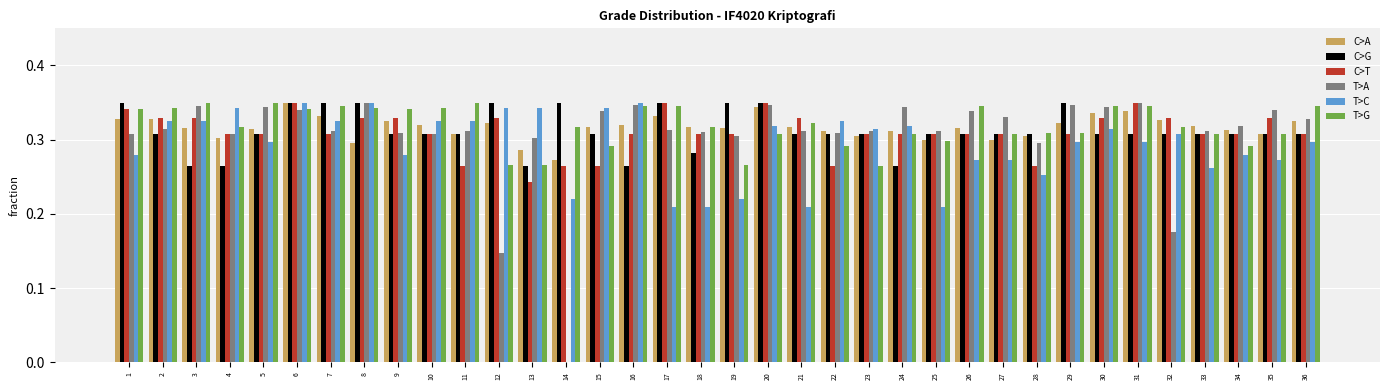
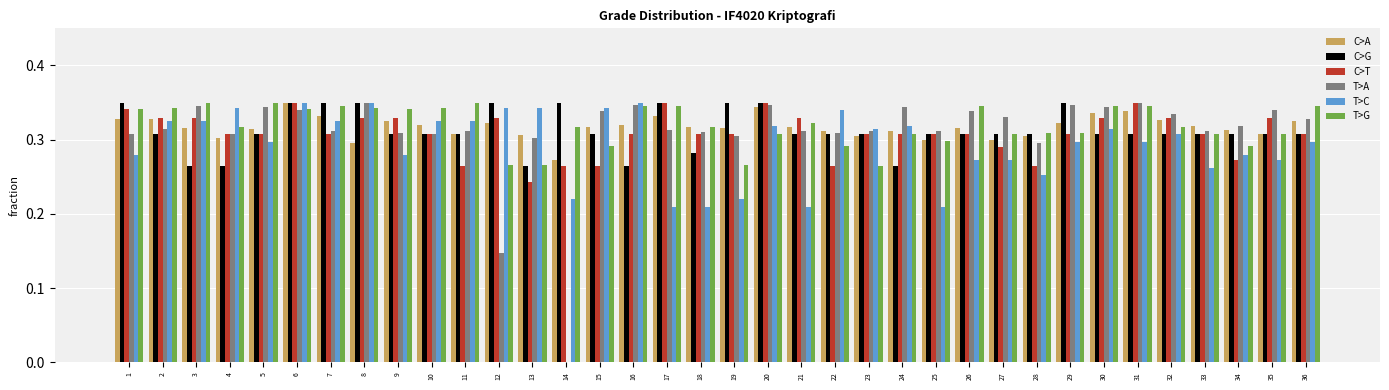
C>A, 13: 0.29 -> 0.31
T>C, 22: 0.33 -> 0.34
C>T, 27: 0.31 -> 0.29
T>A, 32: 0.18 -> 0.33
C>T, 34: 0.31 -> 0.27
